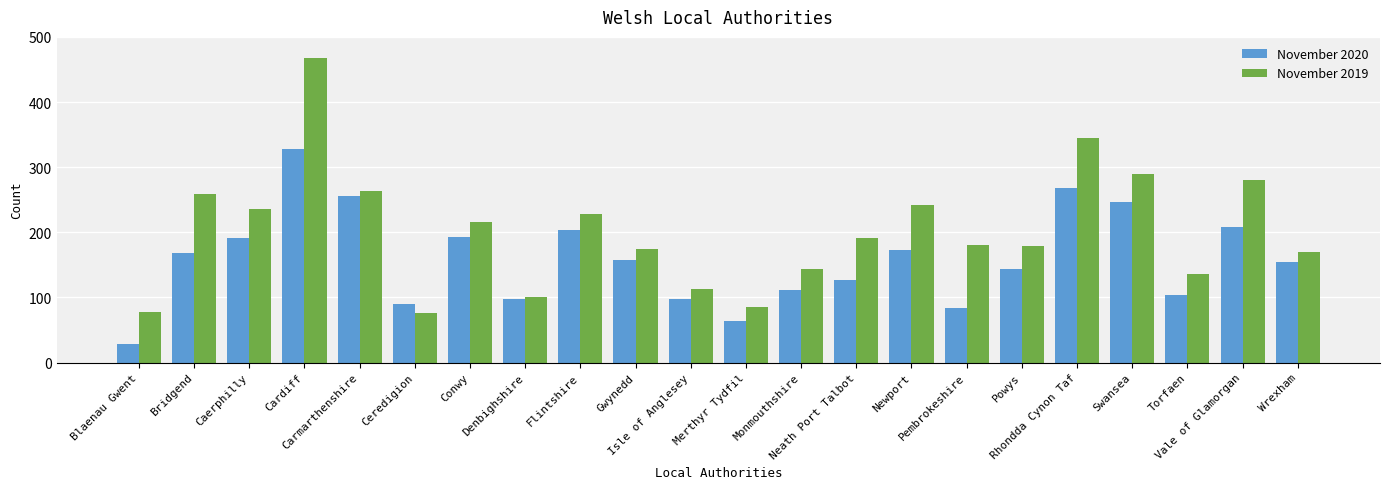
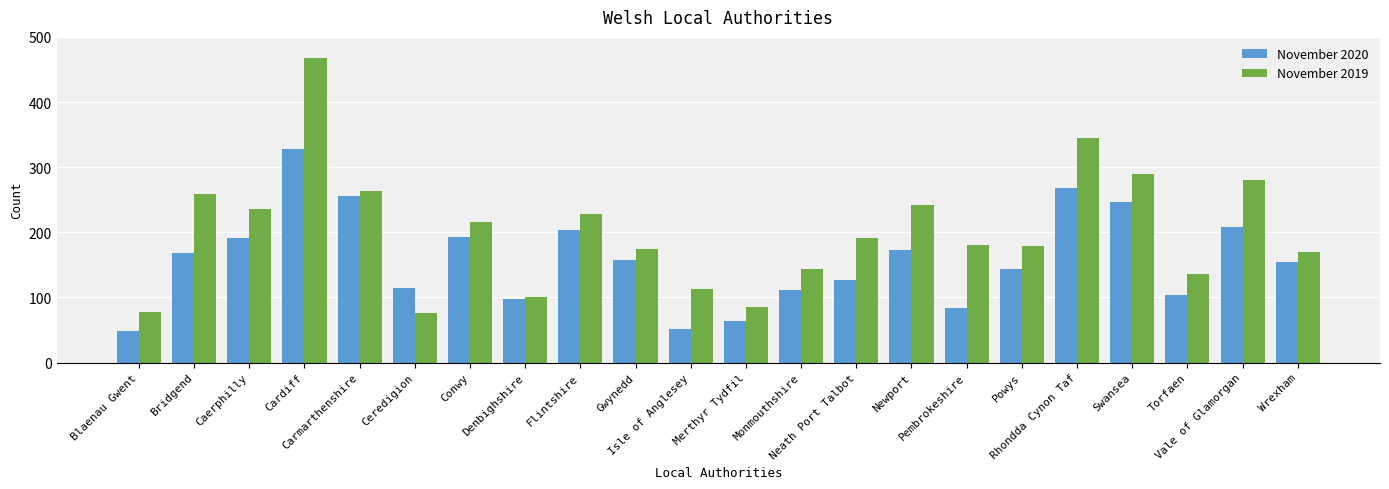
November 2020, Blaenau Gwent: 30 -> 50
November 2020, Ceredigion: 90 -> 120
November 2020, Isle of Anglesey: 100 -> 50
